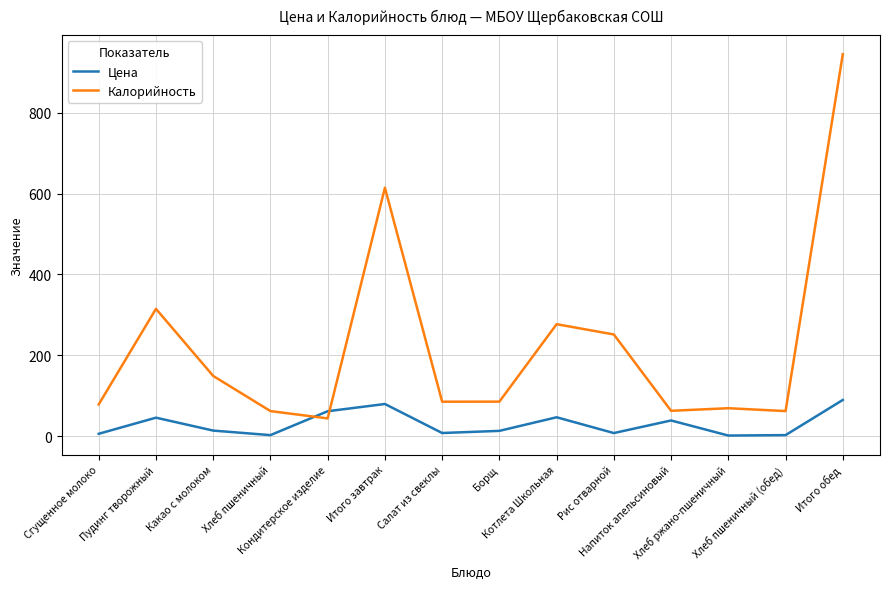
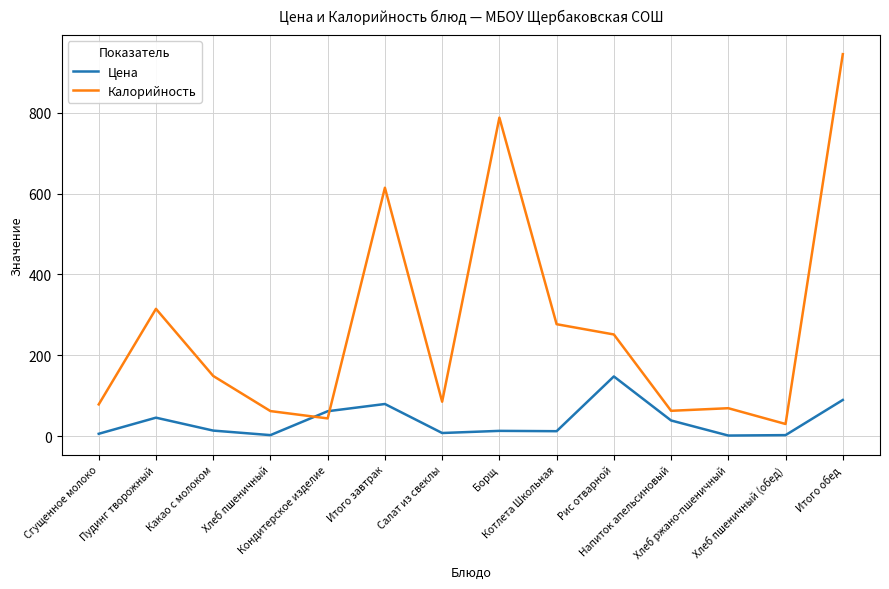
Калорийность, Борщ: 90 -> 790
Цена, Котлета Школьная: 50 -> 10
Цена, Рис отварной: 10 -> 150
Калорийность, Хлеб пшеничный (обед): 60 -> 30
